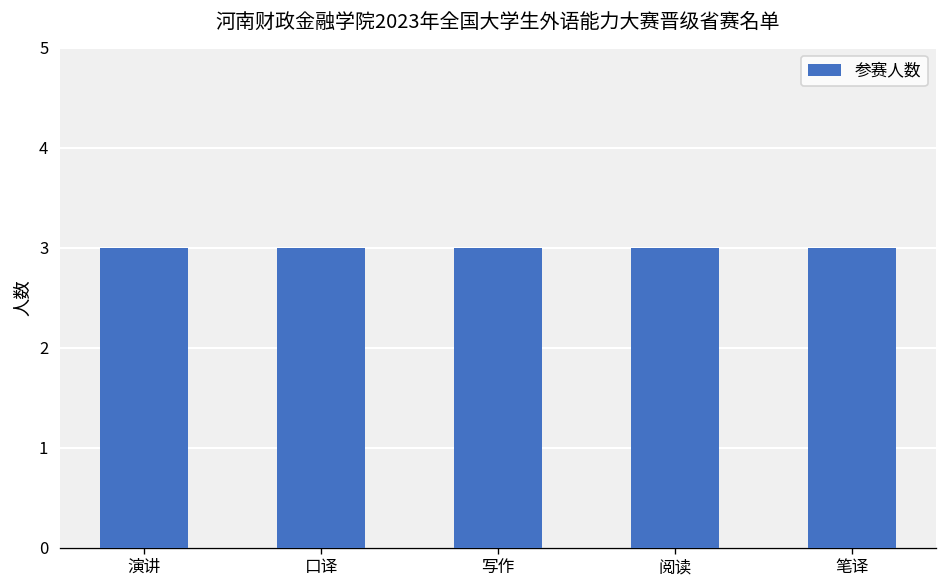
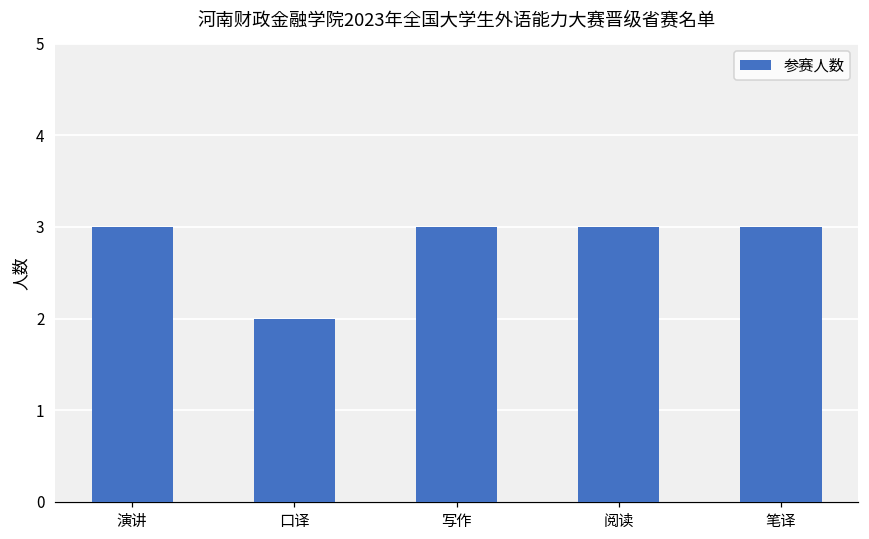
口译: 3 -> 2
